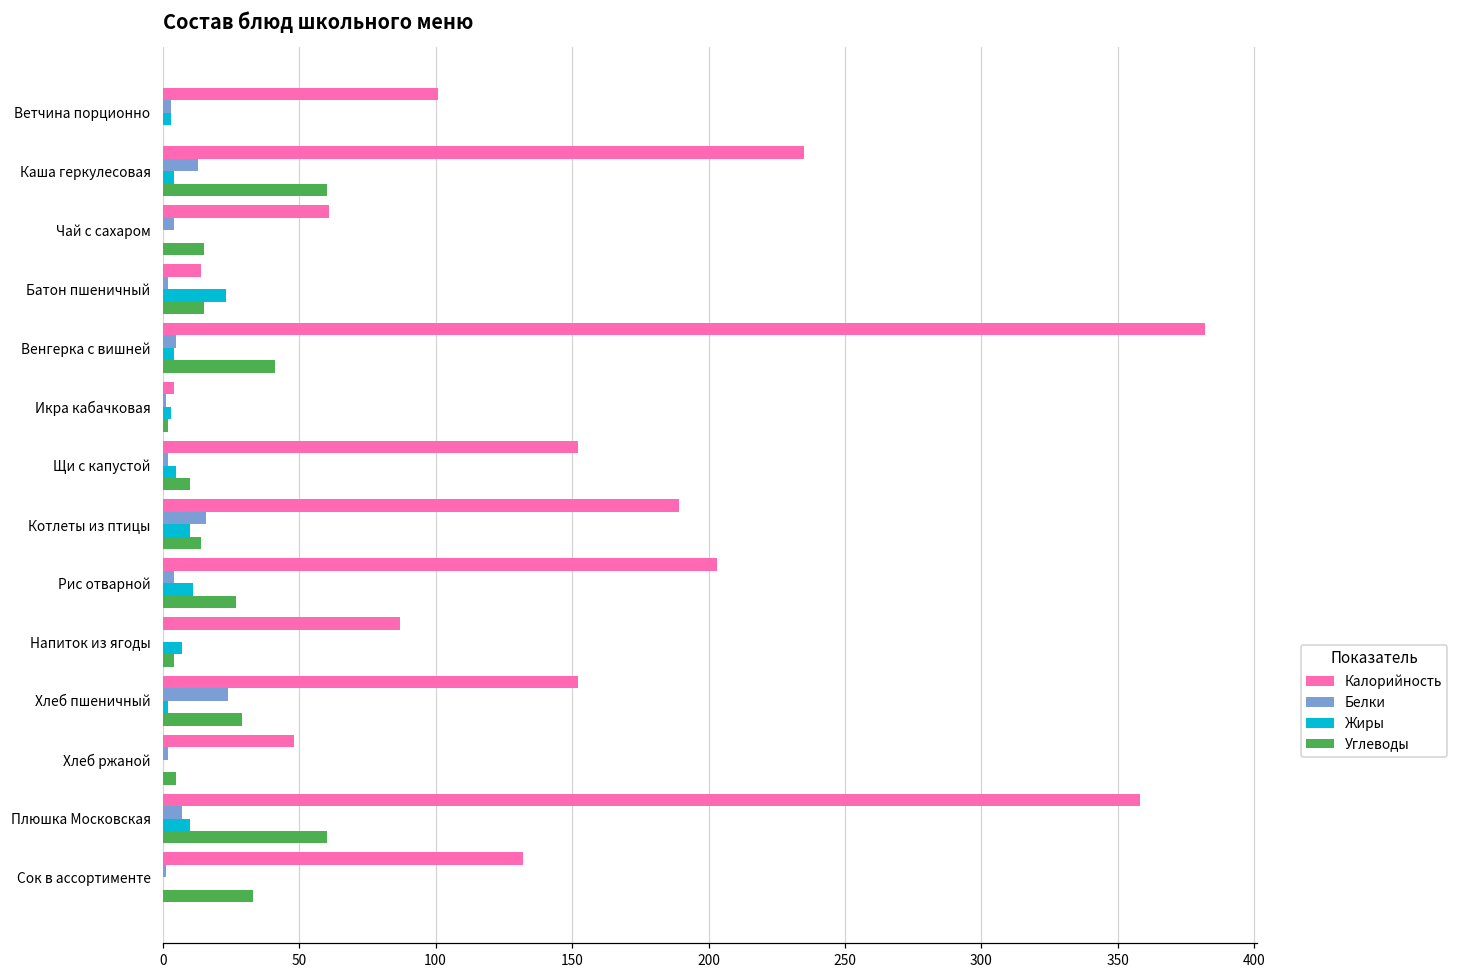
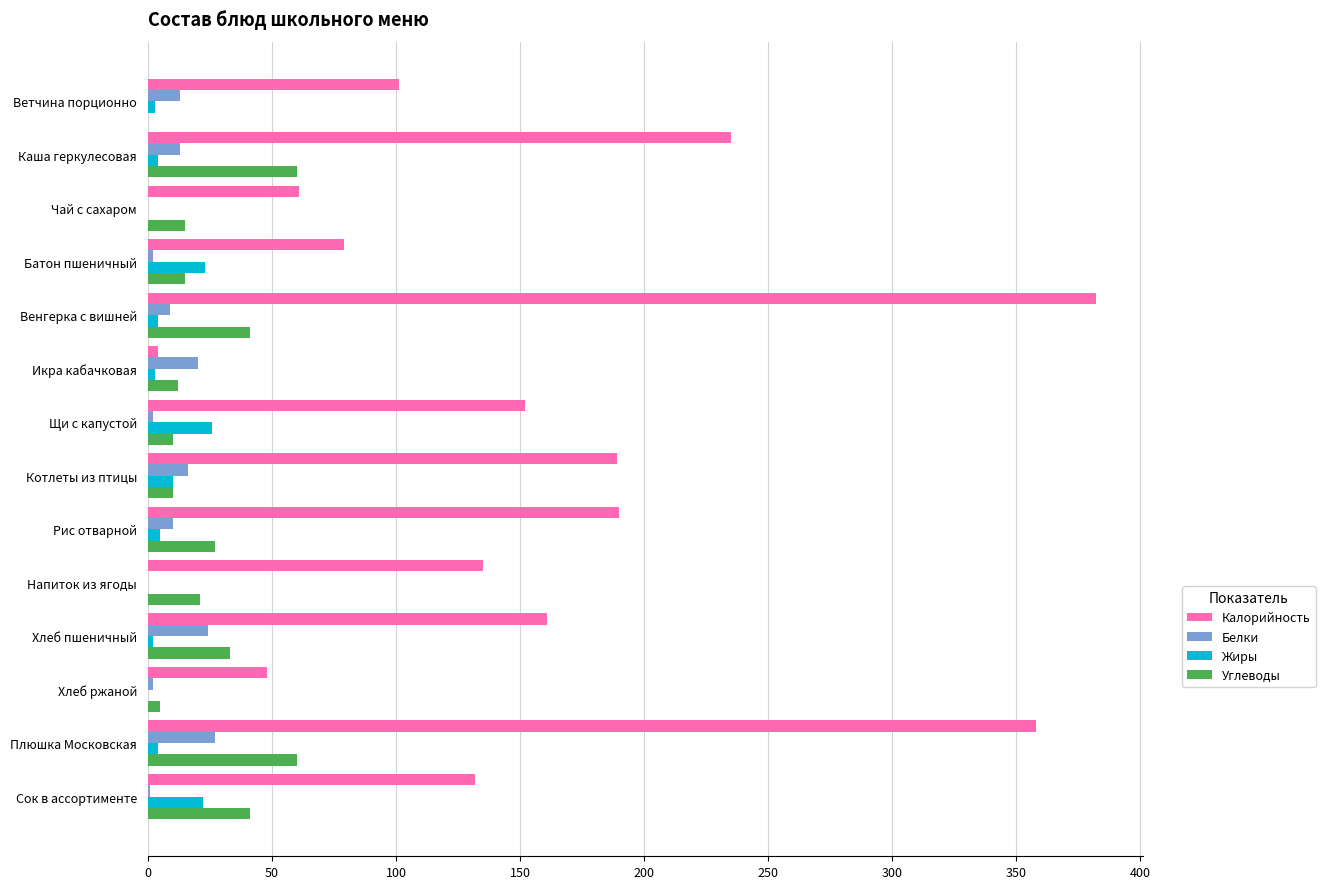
Белки, Ветчина порционно: 3 -> 13
Белки, Чай с сахаром: 4 -> 0
Калорийность, Батон пшеничный: 14 -> 79
Белки, Венгерка с вишней: 5 -> 9
Белки, Икра кабачковая: 1 -> 20
Углеводы, Икра кабачковая: 2 -> 12
Жиры, Щи с капустой: 5 -> 26
Углеводы, Котлеты из птицы: 14 -> 10
Калорийность, Рис отварной: 203 -> 190
Белки, Рис отварной: 4 -> 10
Жиры, Рис отварной: 11 -> 5
Калорийность, Напиток из ягоды: 87 -> 135
Жиры, Напиток из ягоды: 7 -> 0
Углеводы, Напиток из ягоды: 4 -> 21
Калорийность, Хлеб пшеничный: 152 -> 161
Углеводы, Хлеб пшеничный: 29 -> 33
Белки, Плюшка Московская: 7 -> 27
Жиры, Плюшка Московская: 10 -> 4
Жиры, Сок в ассортименте: 0 -> 22
Углеводы, Сок в ассортименте: 33 -> 41
